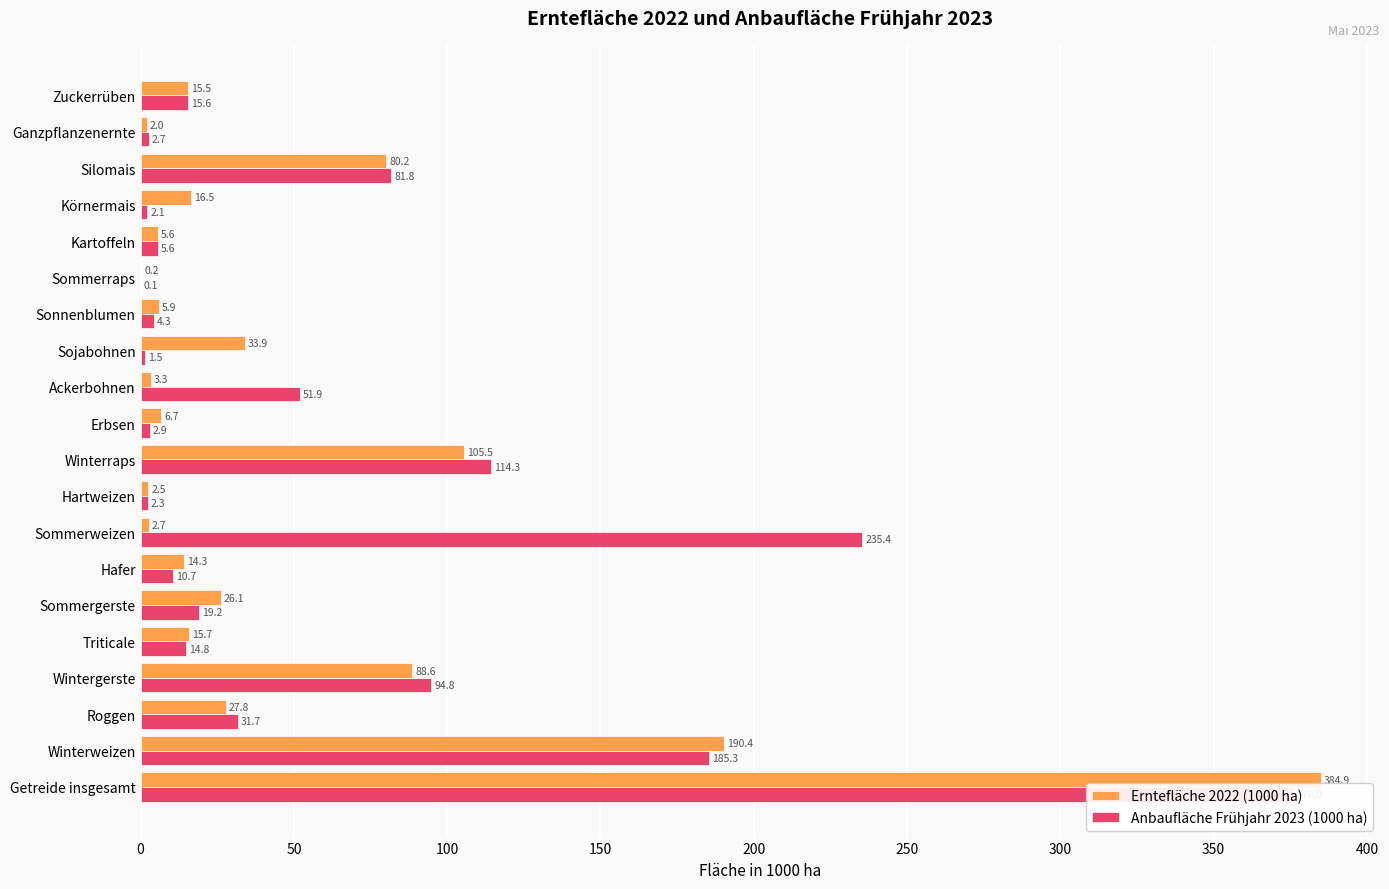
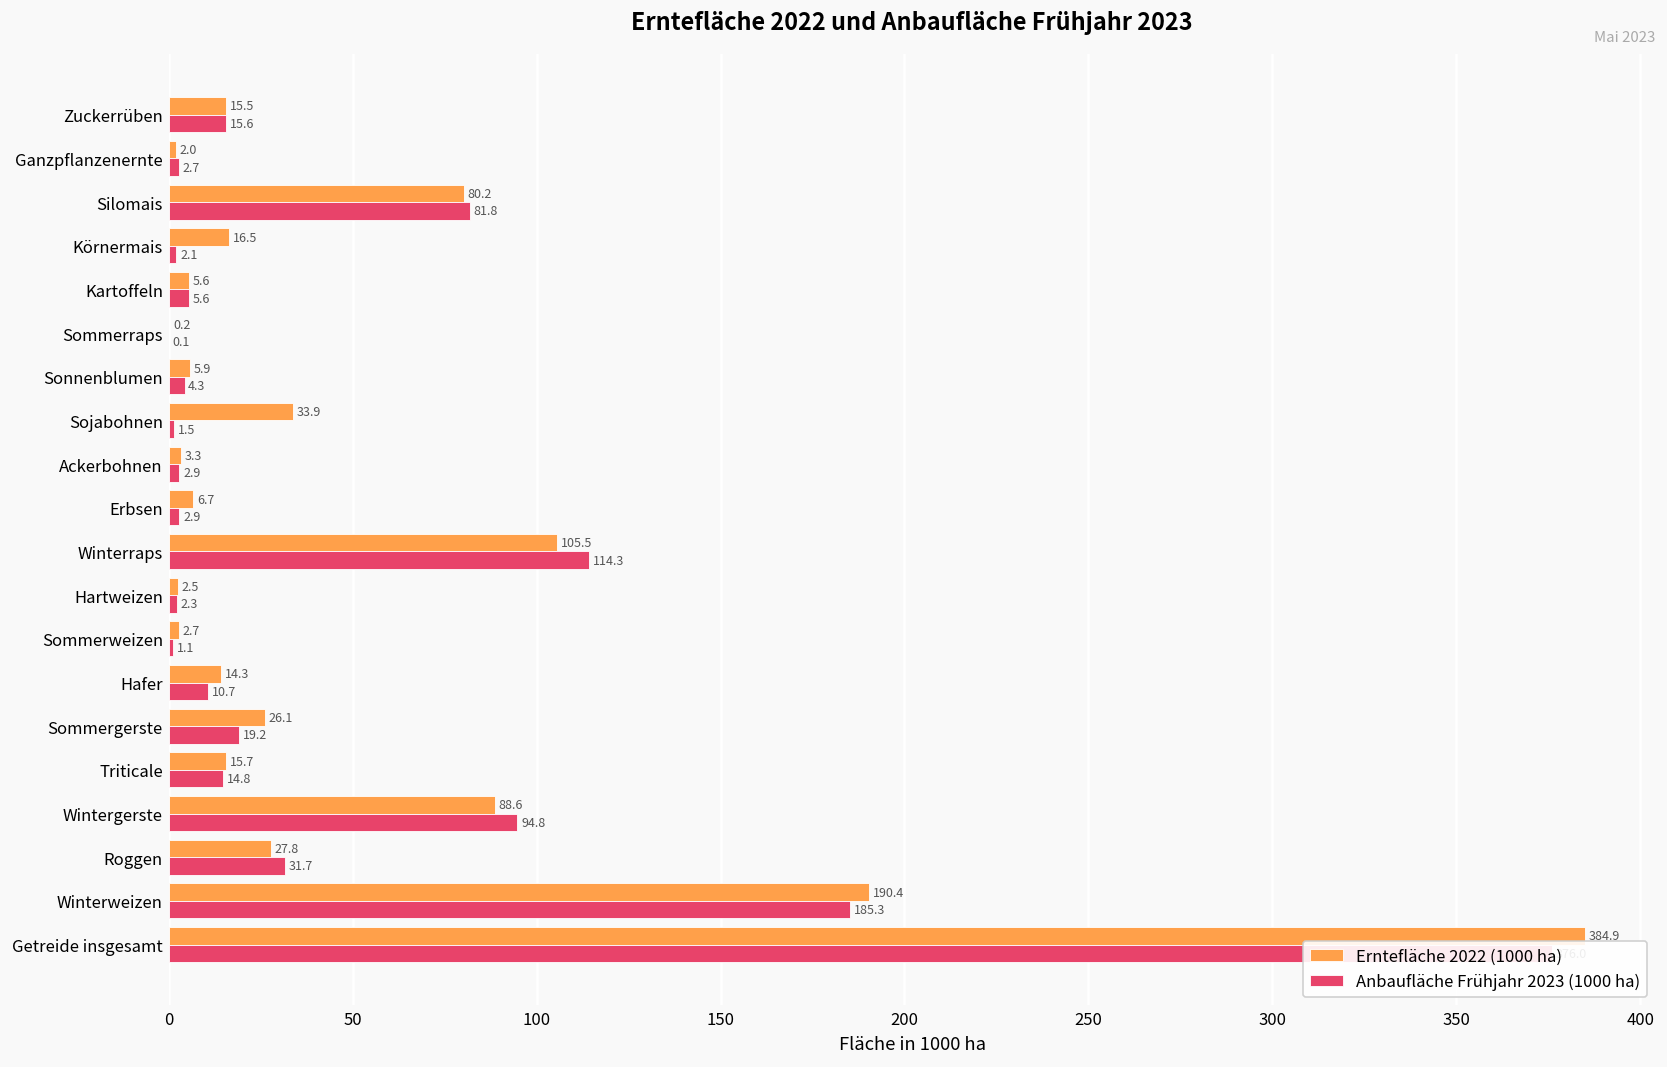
Anbaufläche Frühjahr 2023 (1000 ha), Ackerbohnen: 51.9 -> 2.9
Anbaufläche Frühjahr 2023 (1000 ha), Sommerweizen: 235.4 -> 1.1
